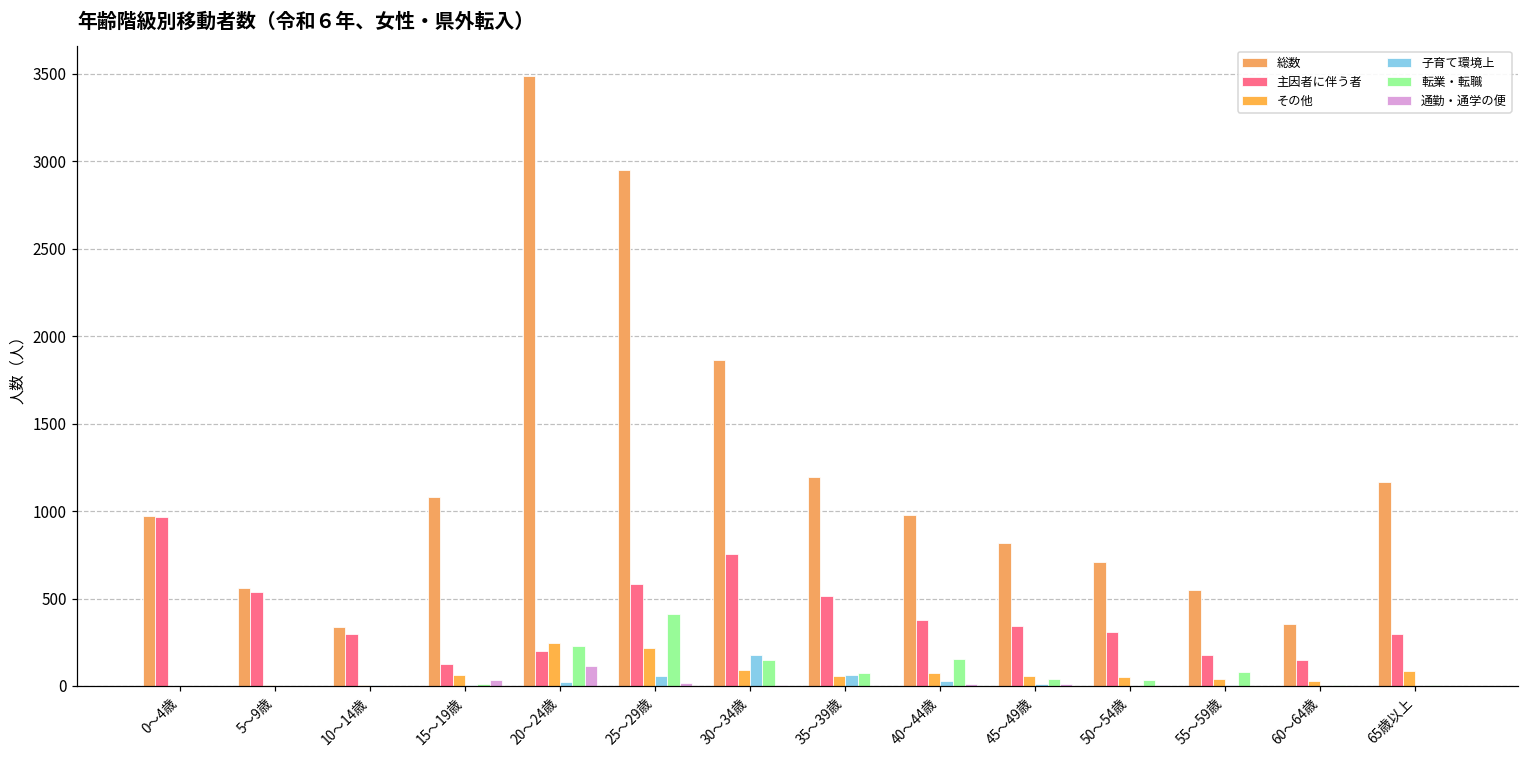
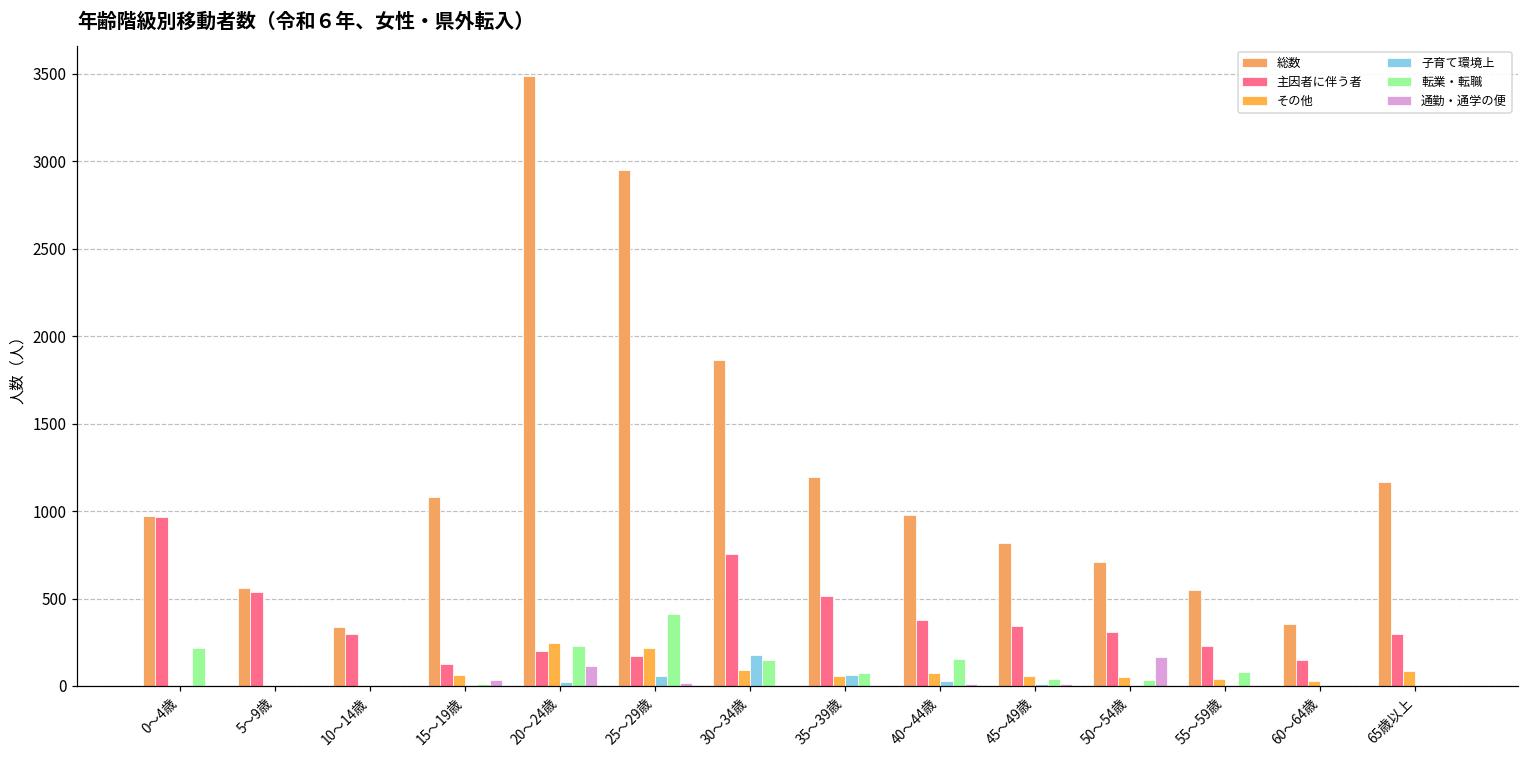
転業・転職, 0～4歳: 0 -> 220
主因者に伴う者, 25～29歳: 580 -> 170
通勤・通学の便, 50～54歳: 0 -> 160
主因者に伴う者, 55～59歳: 180 -> 230
